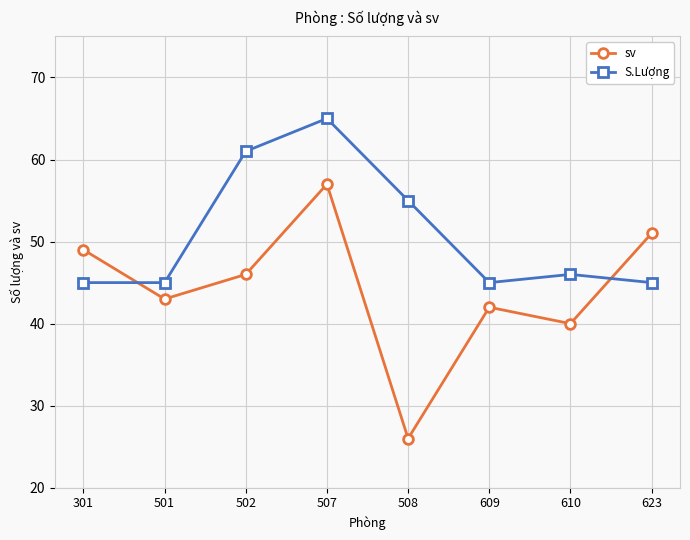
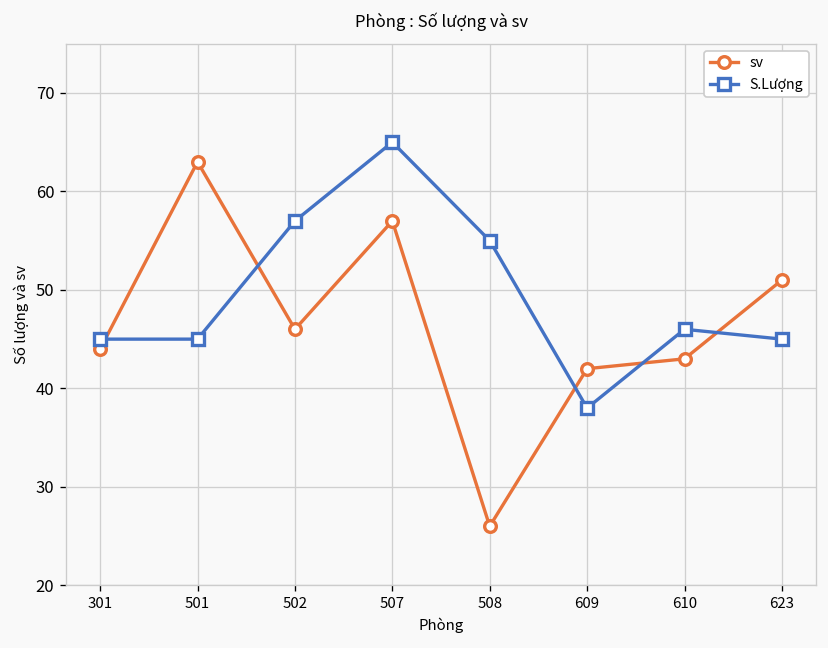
sv, 301: 49 -> 44
sv, 501: 43 -> 63
S.Lượng, 502: 61 -> 57
S.Lượng, 609: 45 -> 38
sv, 610: 40 -> 43
